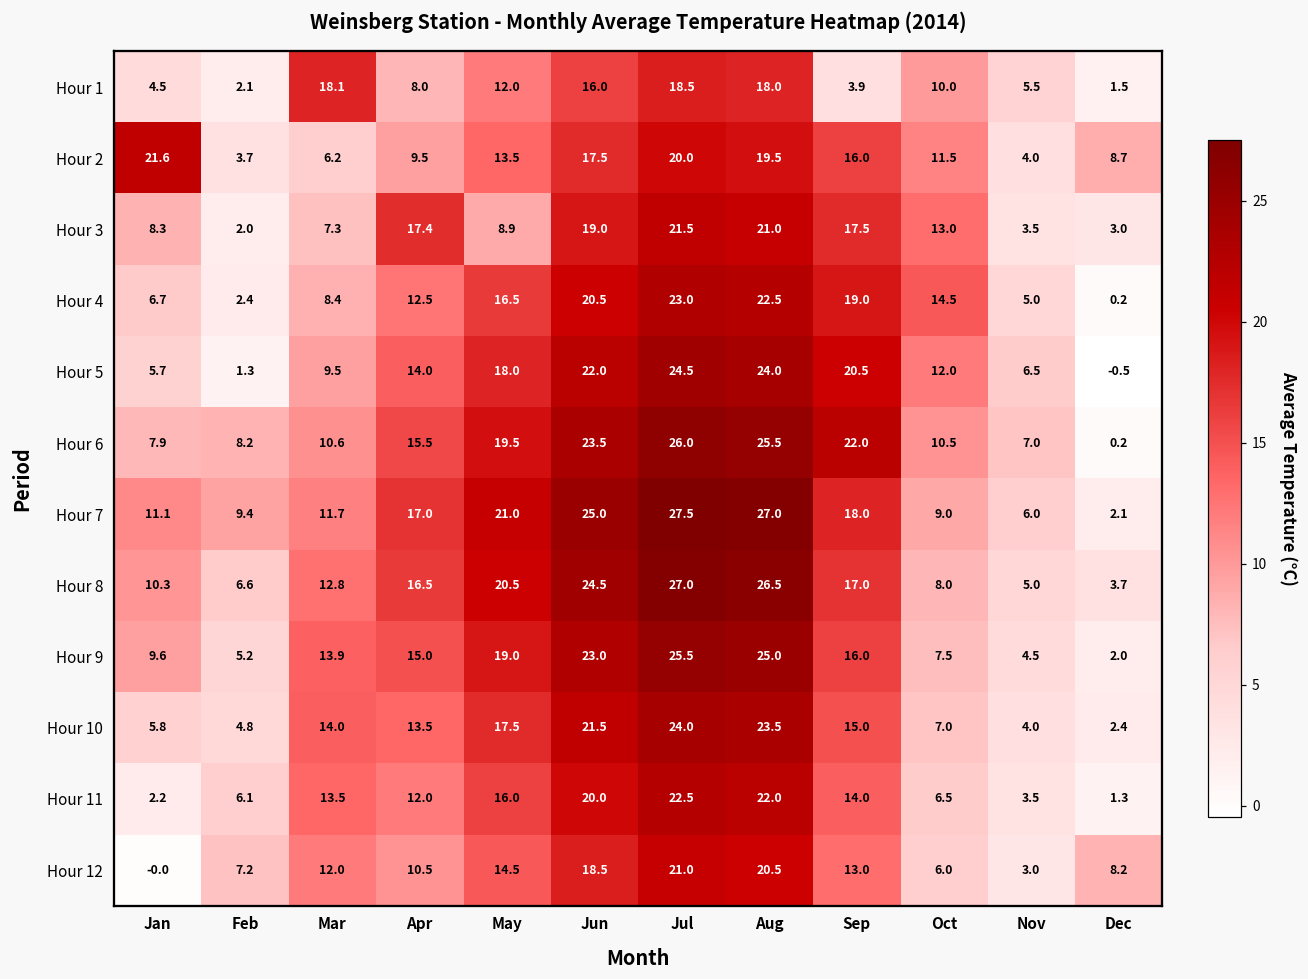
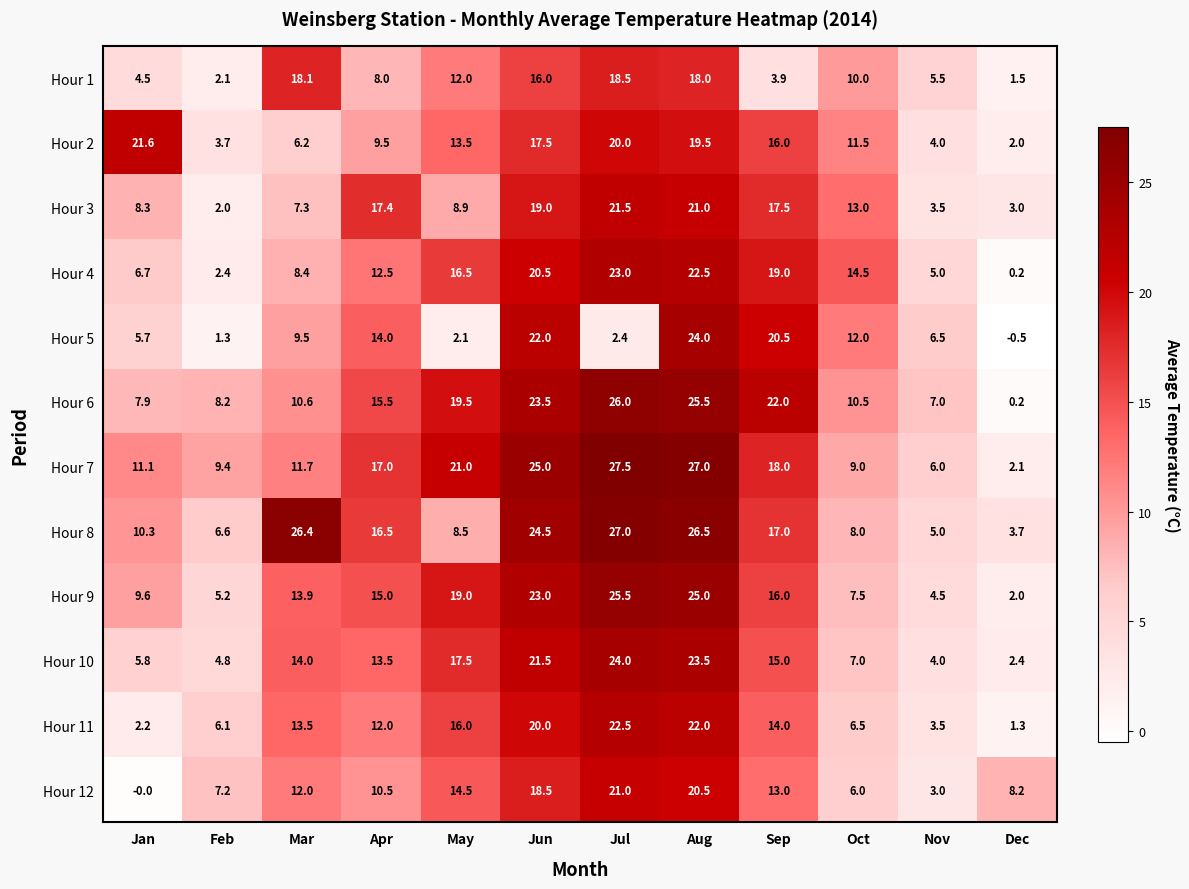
Hour 2, Dec: 8.7 -> 2.0
Hour 5, May: 18.0 -> 2.1
Hour 5, Jul: 24.5 -> 2.4
Hour 8, Mar: 12.8 -> 26.4
Hour 8, May: 20.5 -> 8.5
